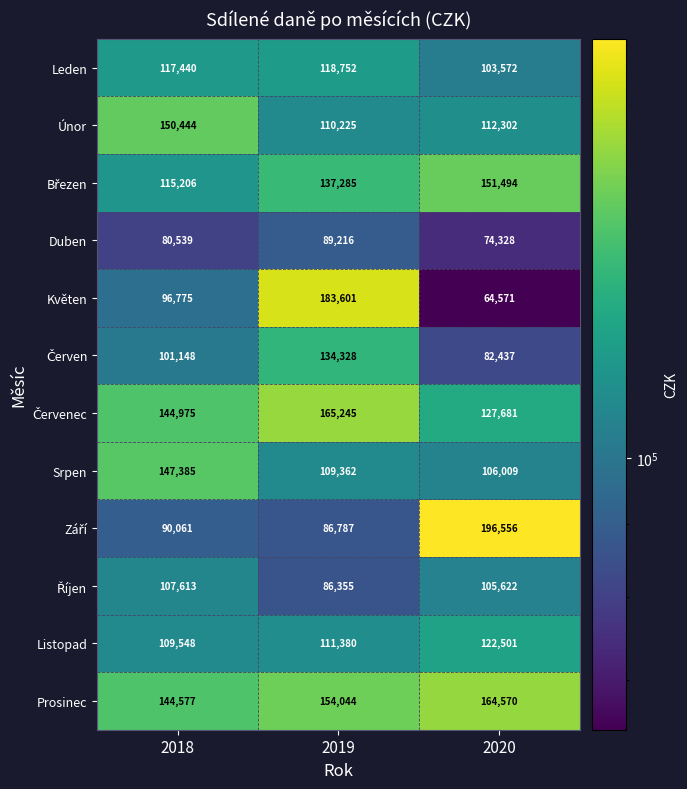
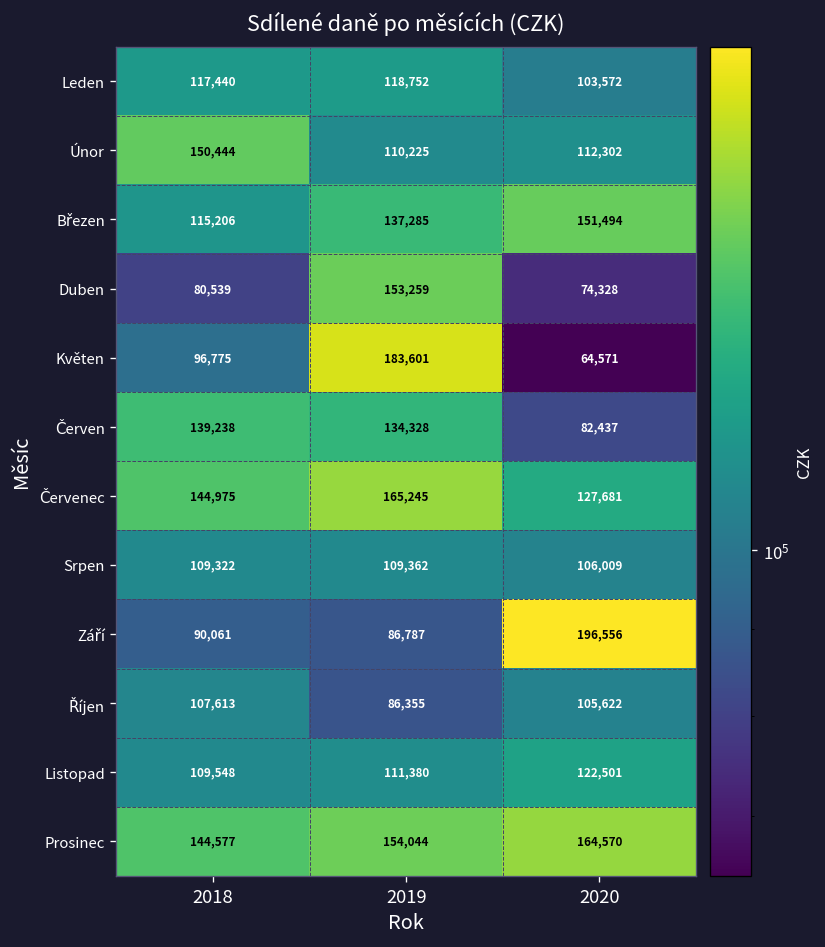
Duben, 2019: 89,216 -> 153,259
Červen, 2018: 101,148 -> 139,238
Srpen, 2018: 147,385 -> 109,322
